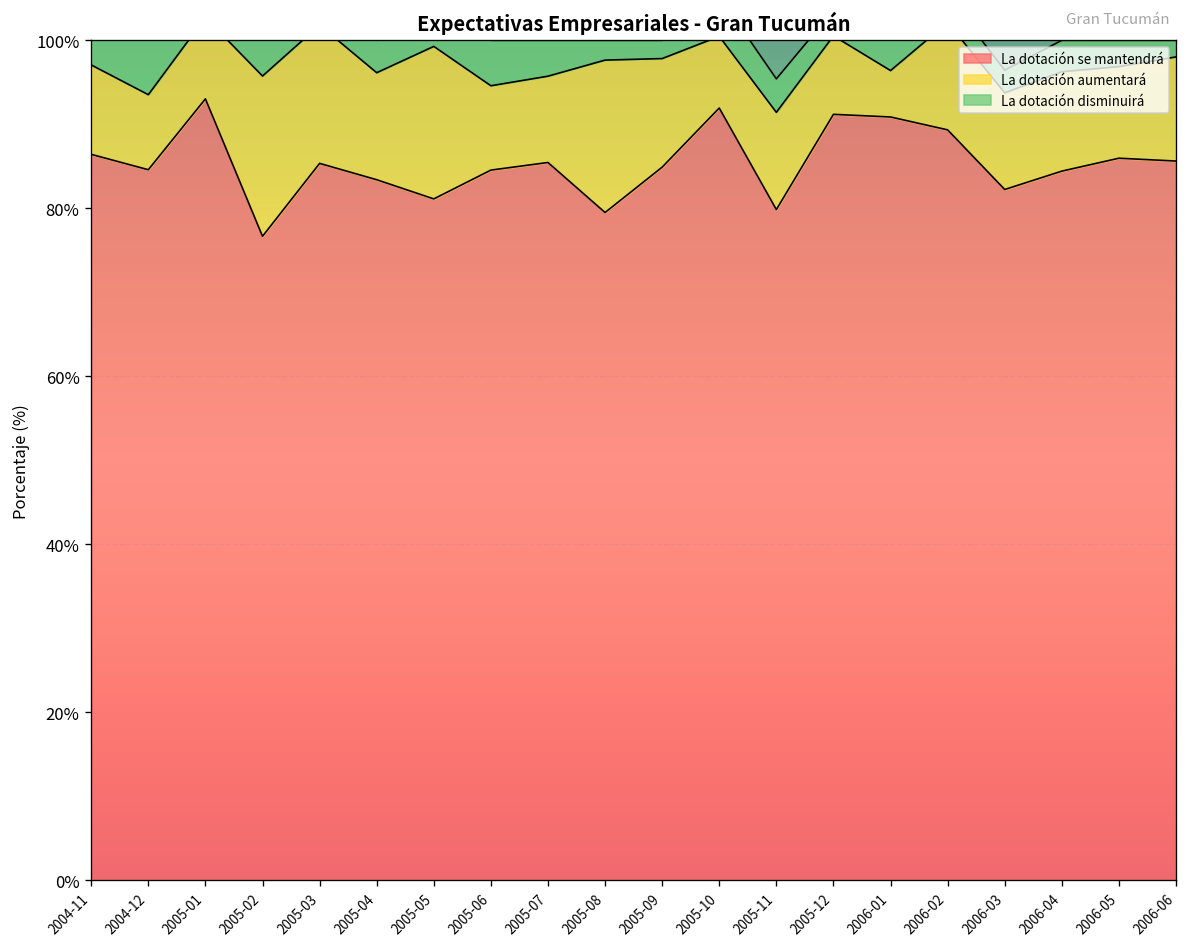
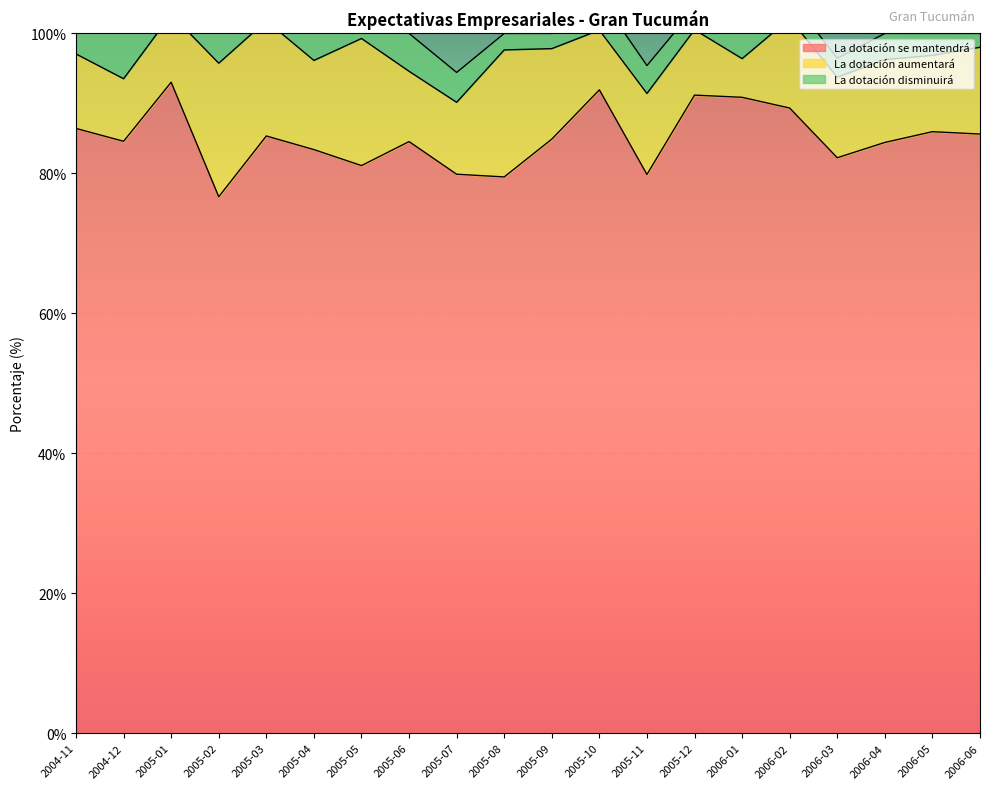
La dotación se mantendrá, 2005-07: 85% -> 80%
